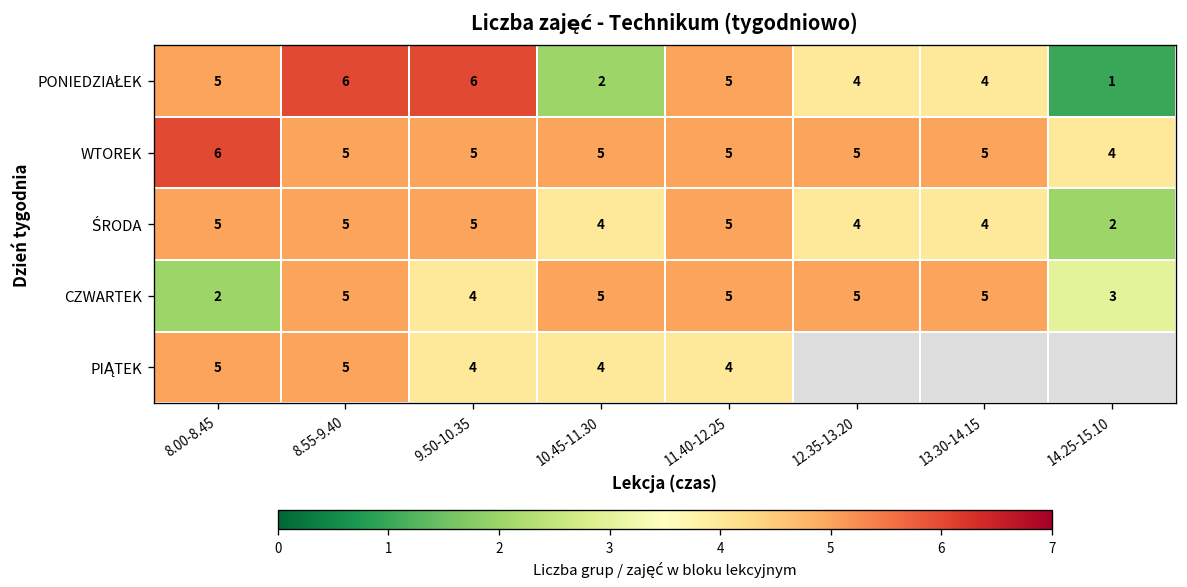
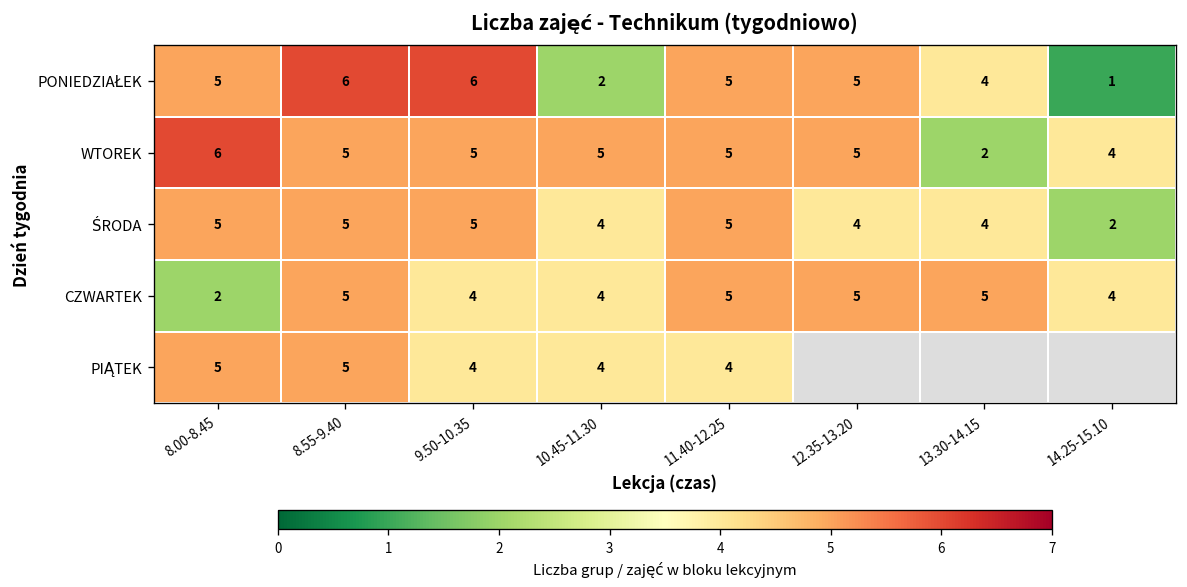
PONIEDZIAŁEK, 12.35-13.20: 4 -> 5
WTOREK, 13.30-14.15: 5 -> 2
CZWARTEK, 10.45-11.30: 5 -> 4
CZWARTEK, 14.25-15.10: 3 -> 4
